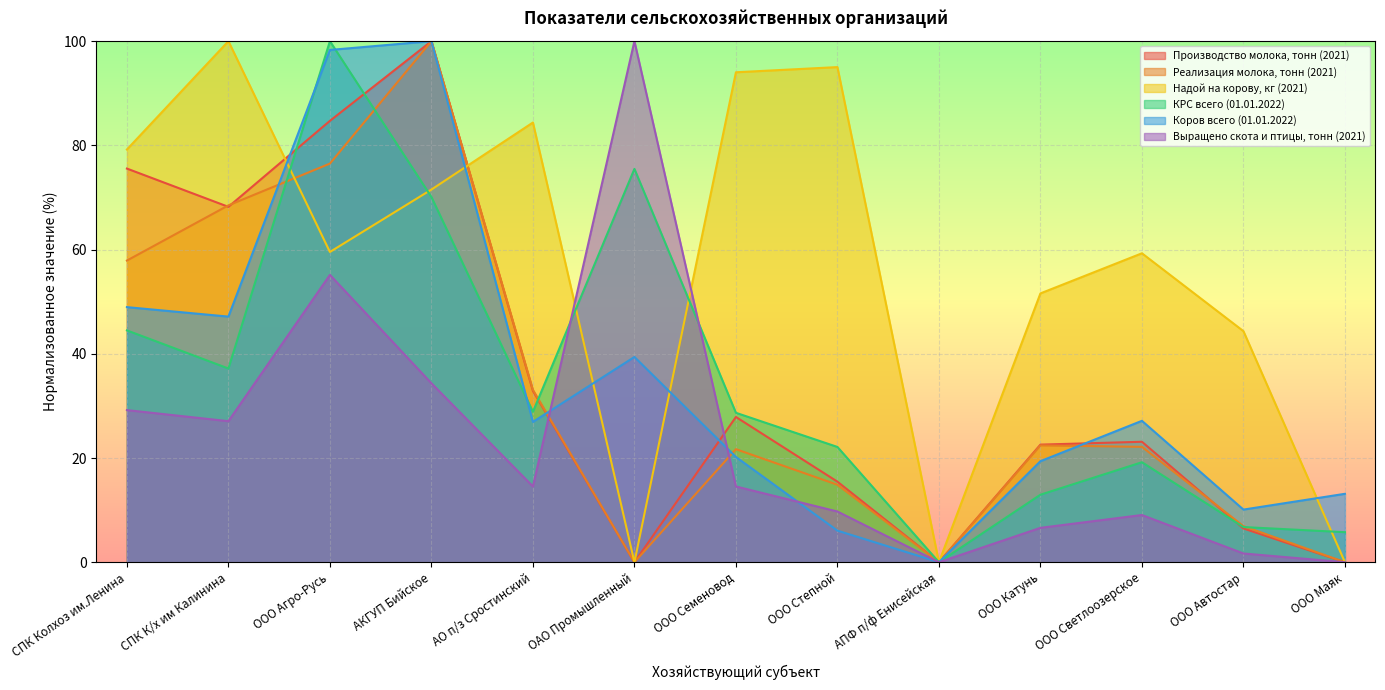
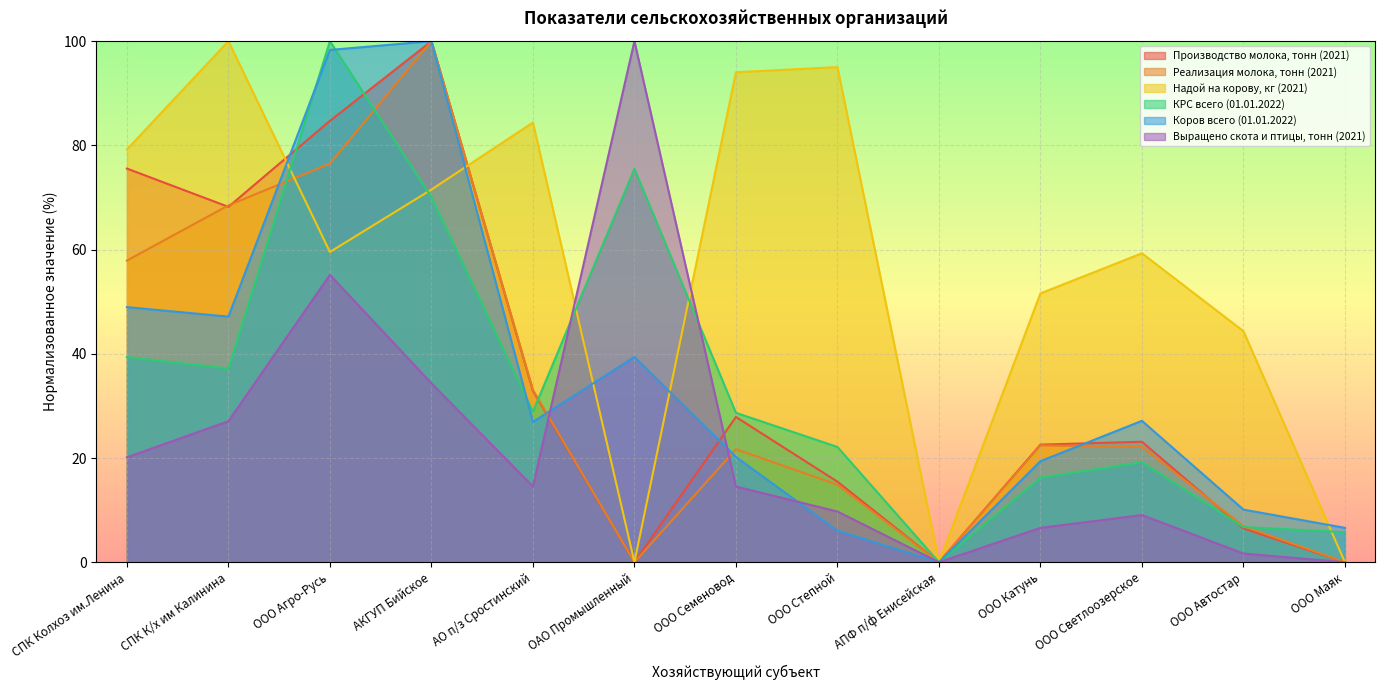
КРС всего (01.01.2022), СПК Колхоз им.Ленина: 44 -> 39
Выращено скота и птицы, тонн (2021), СПК Колхоз им.Ленина: 29 -> 20
КРС всего (01.01.2022), ООО Катунь: 13 -> 16
Коров всего (01.01.2022), ООО Маяк: 13 -> 7
